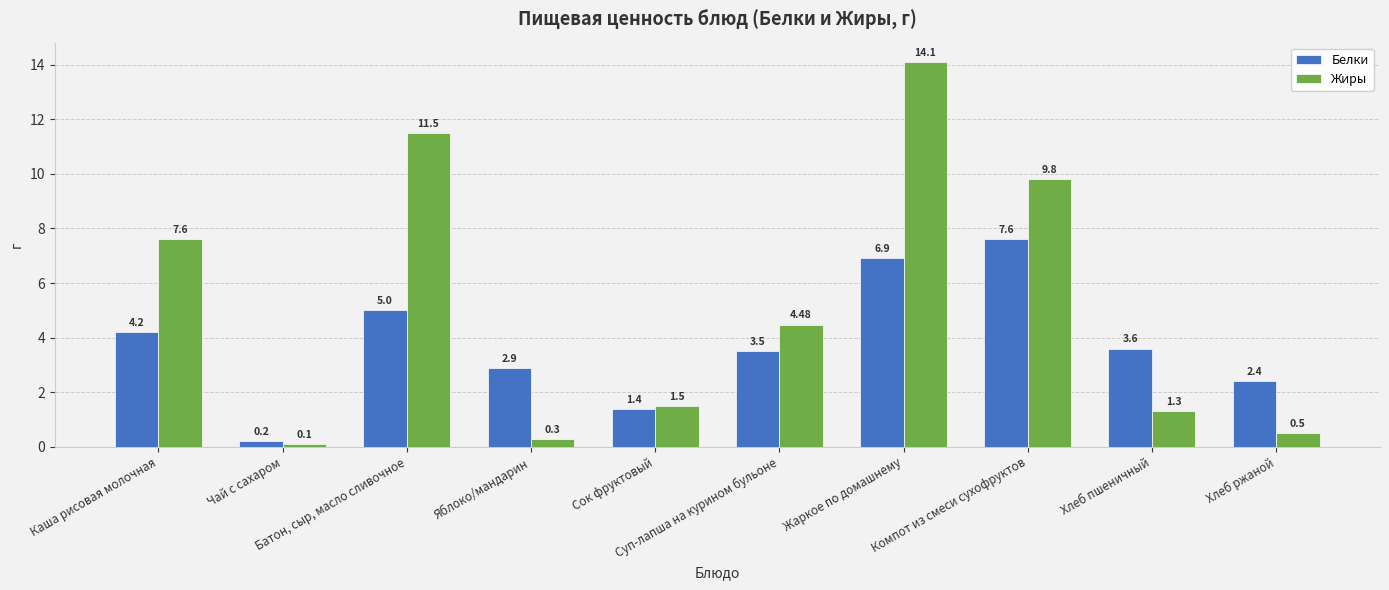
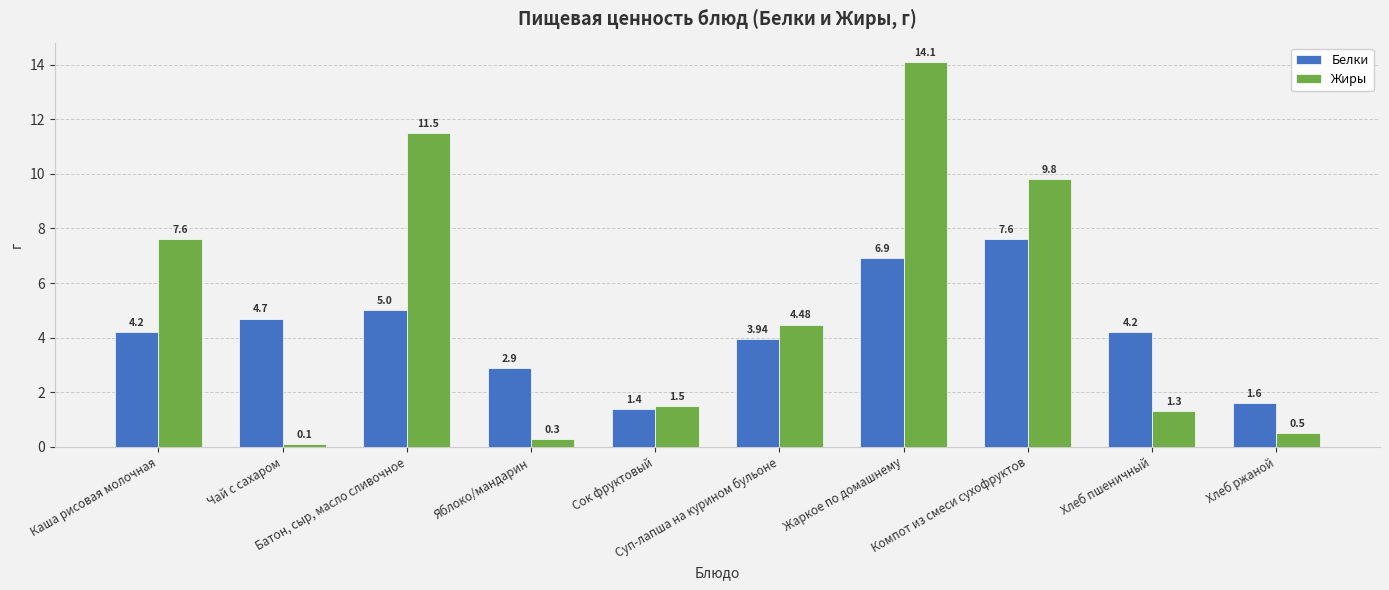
Белки, Чай с сахаром: 0.2 -> 4.7
Белки, Суп-лапша на курином бульоне: 3.5 -> 3.94
Белки, Хлеб пшеничный: 3.6 -> 4.2
Белки, Хлеб ржаной: 2.4 -> 1.6
